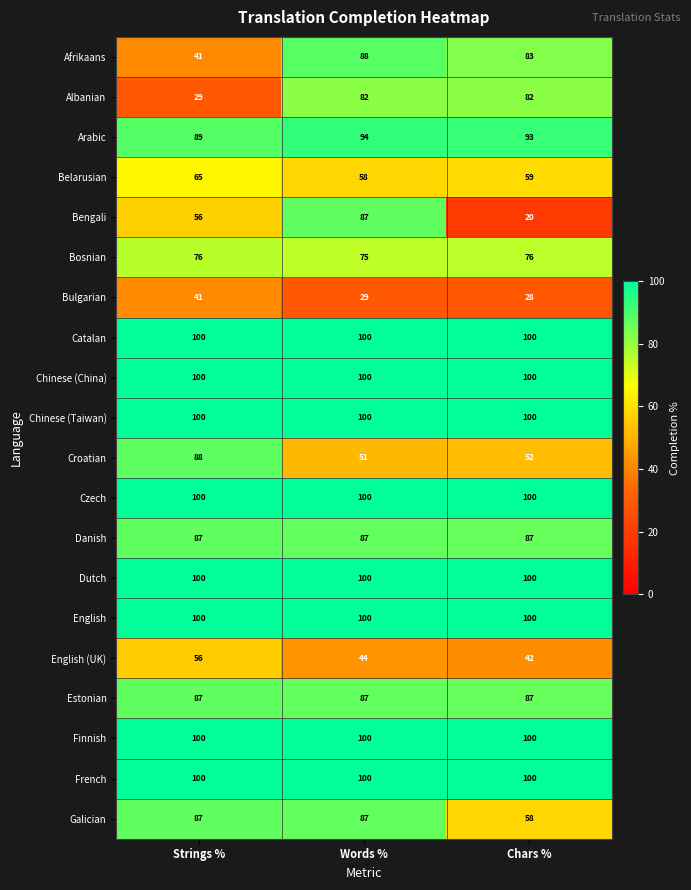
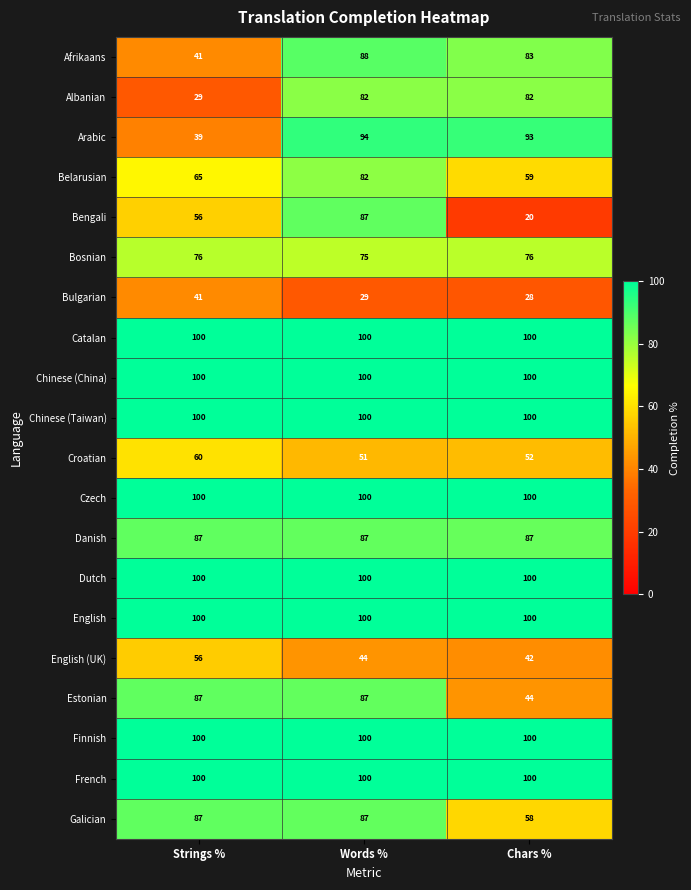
Arabic, Strings %: 89 -> 39
Belarusian, Words %: 58 -> 82
Croatian, Strings %: 88 -> 60
Estonian, Chars %: 87 -> 44
